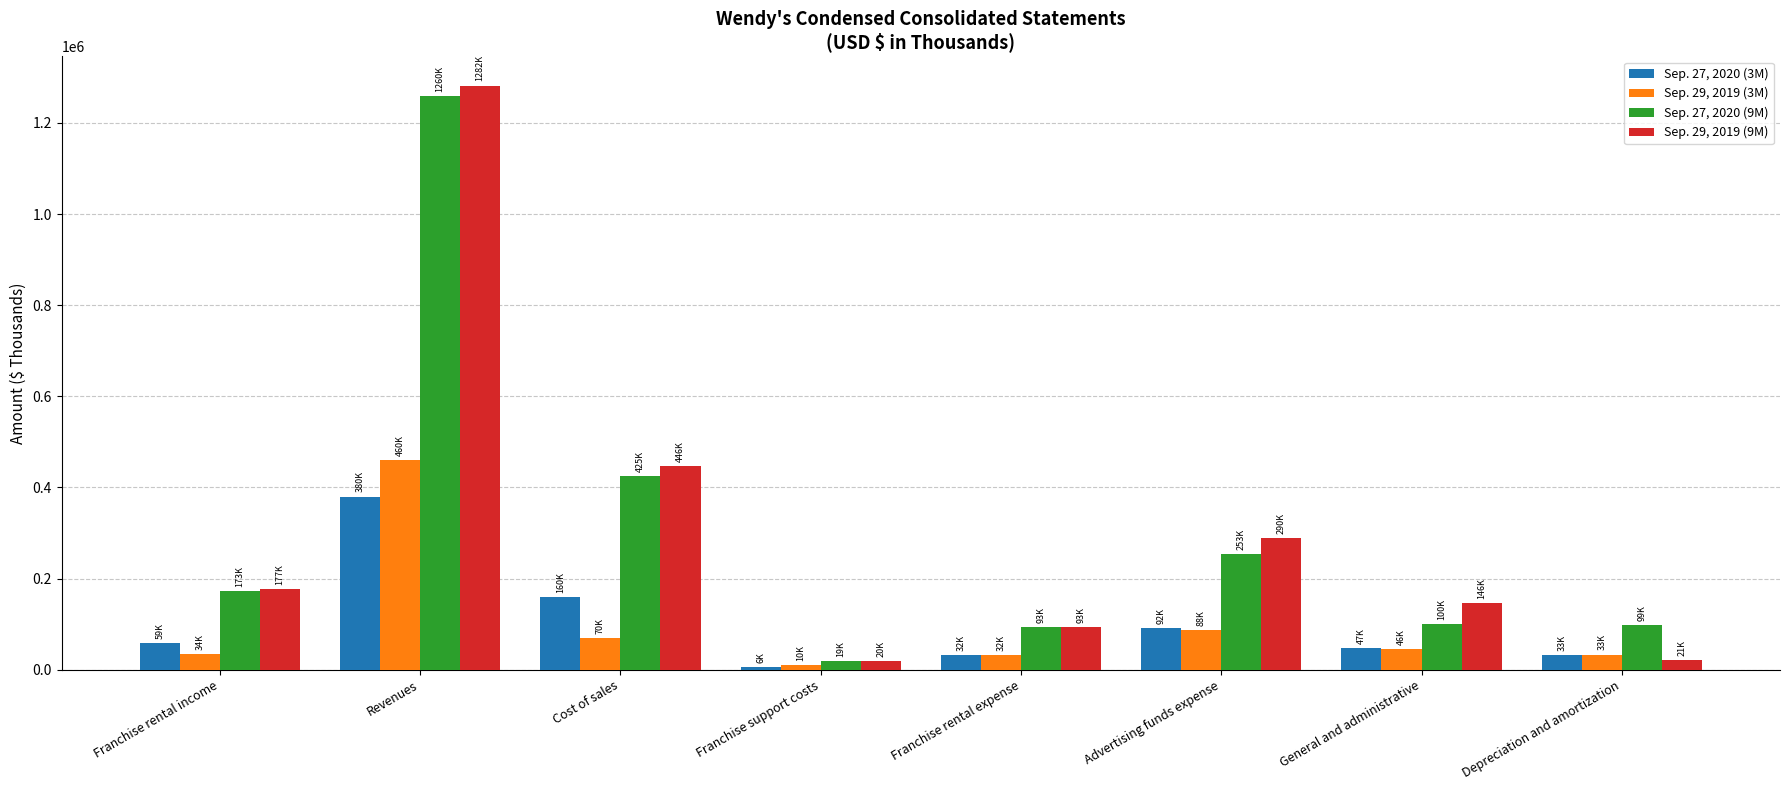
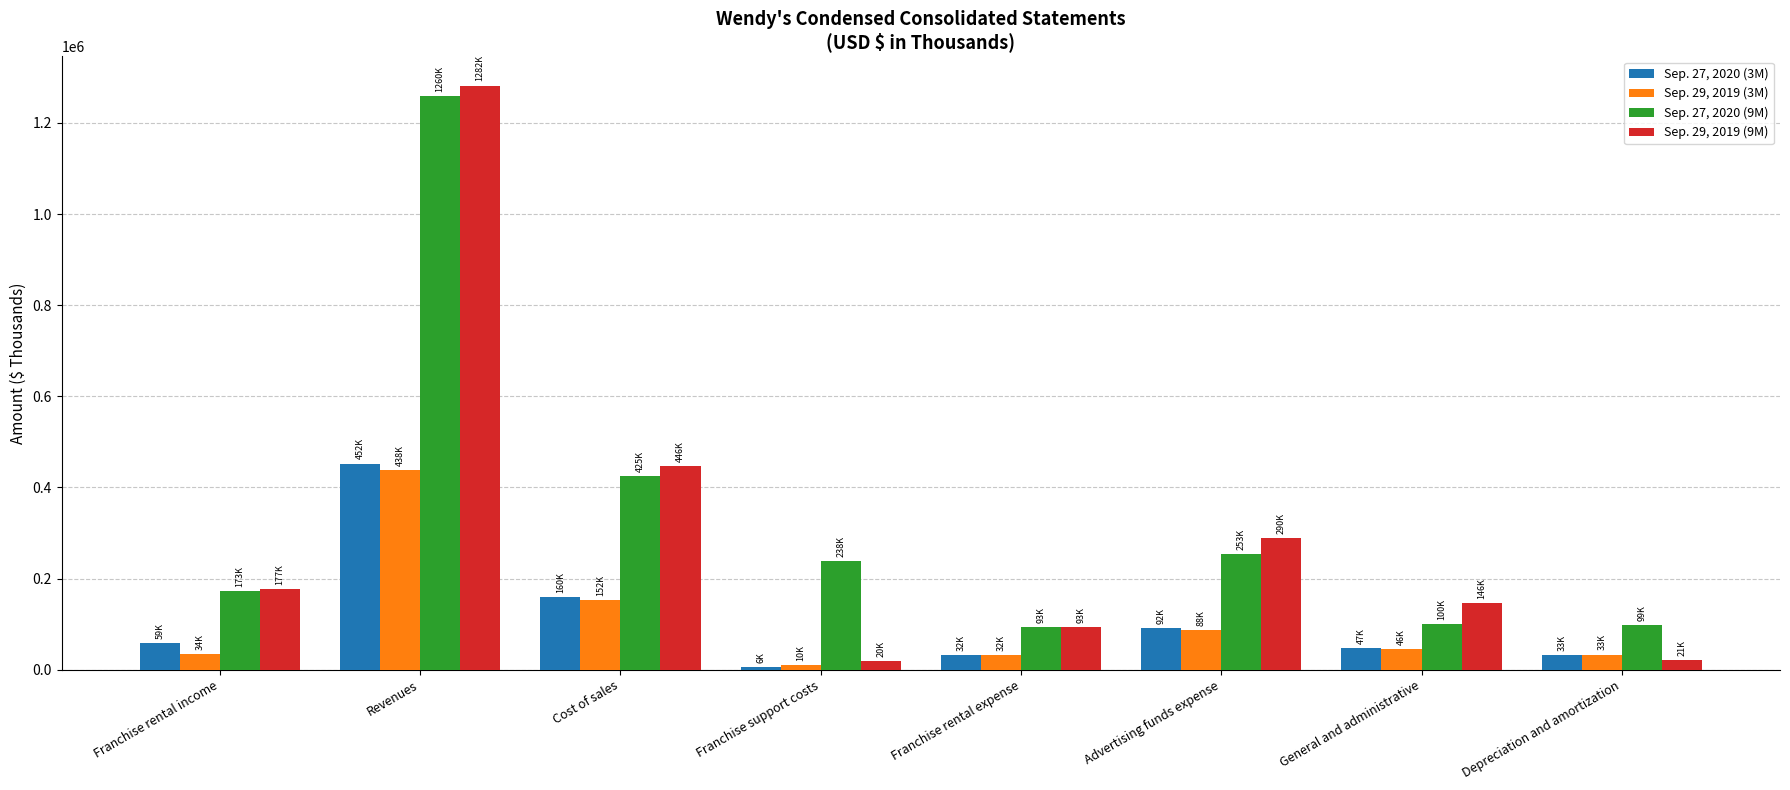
Sep. 27, 2020 (3M), Revenues: 380K -> 452K
Sep. 29, 2019 (3M), Revenues: 460K -> 438K
Sep. 29, 2019 (3M), Cost of sales: 70K -> 152K
Sep. 27, 2020 (9M), Franchise support costs: 19K -> 238K
